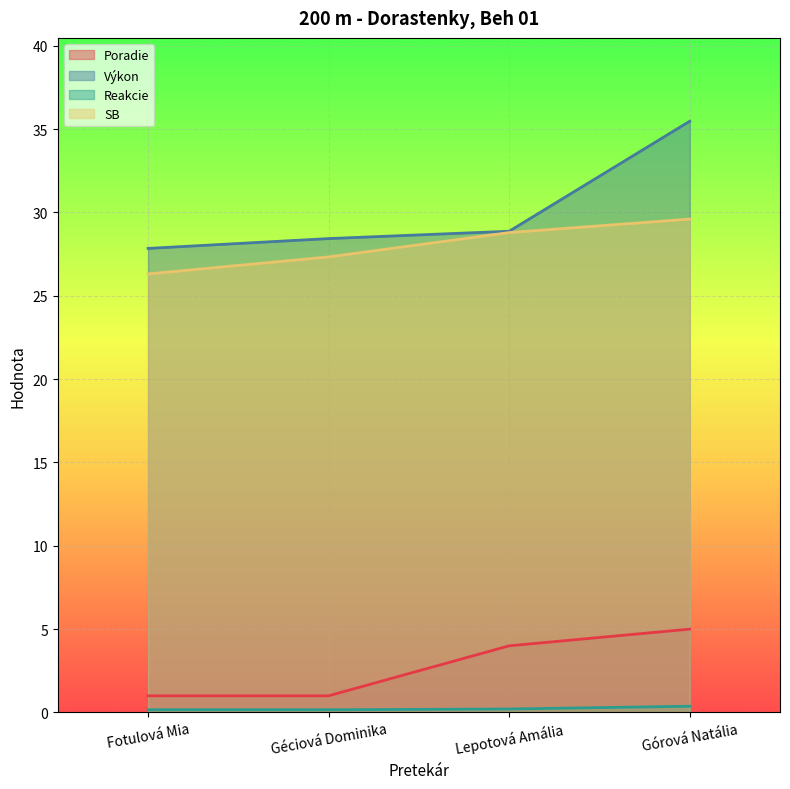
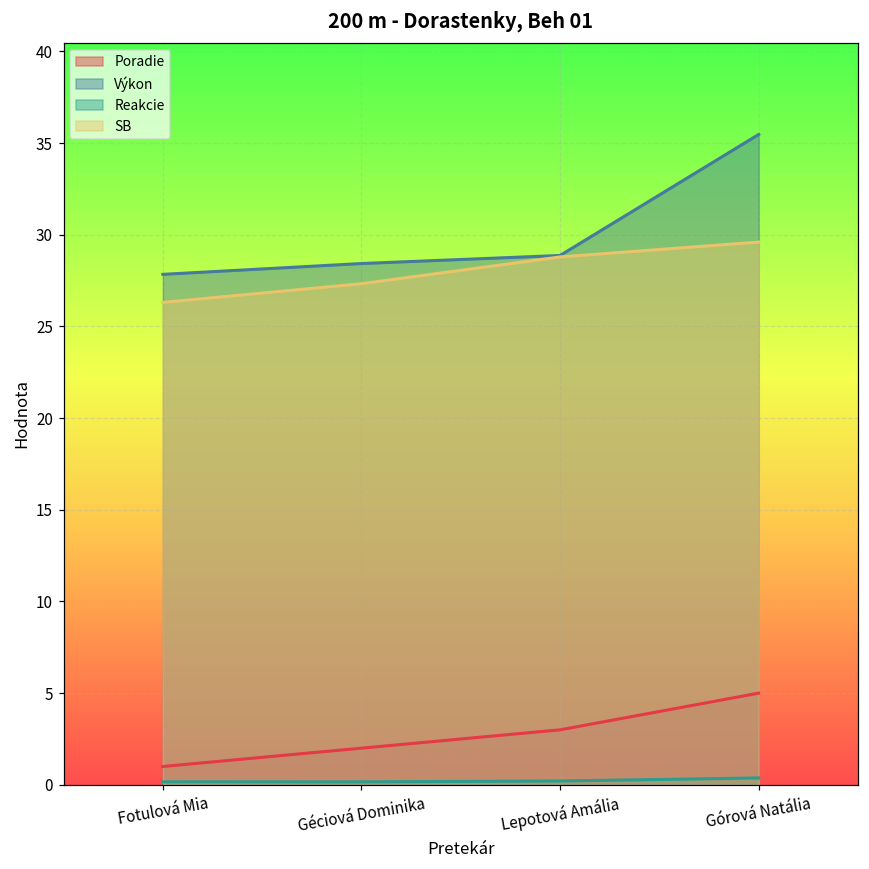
Poradie, Géciová Dominika: 1 -> 2
Poradie, Lepotová Amália: 4 -> 3
